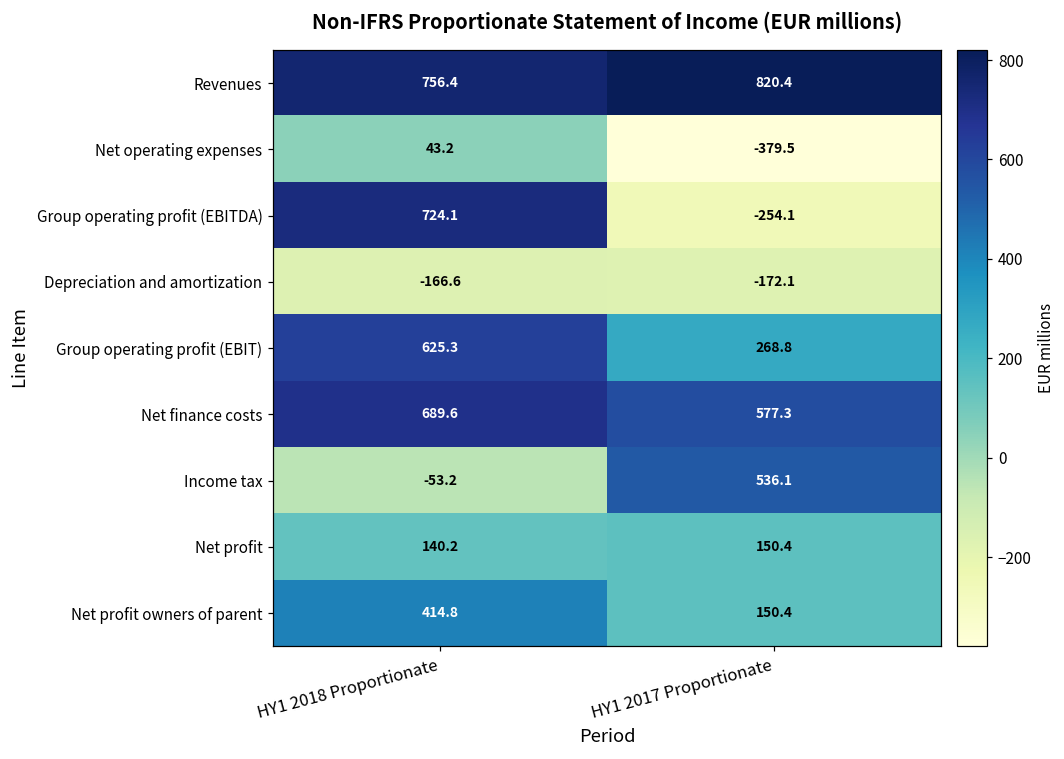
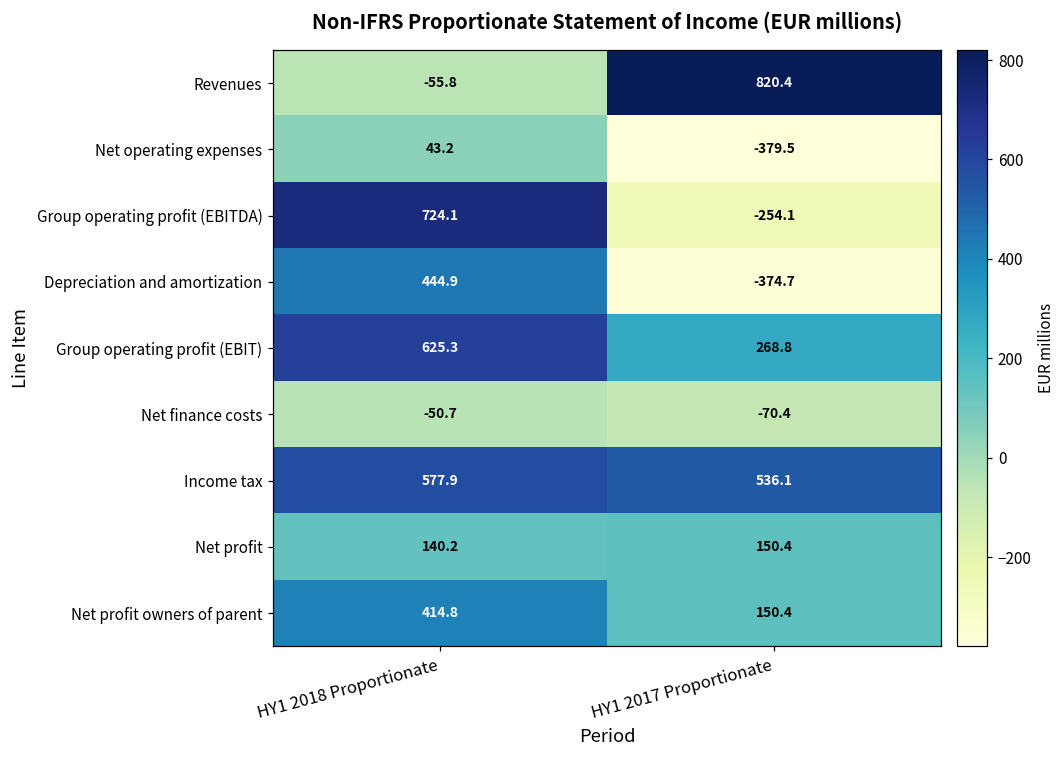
Revenues, HY1 2018 Proportionate: 756.4 -> -55.8
Depreciation and amortization, HY1 2018 Proportionate: -166.6 -> 444.9
Depreciation and amortization, HY1 2017 Proportionate: -172.1 -> -374.7
Net finance costs, HY1 2018 Proportionate: 689.6 -> -50.7
Net finance costs, HY1 2017 Proportionate: 577.3 -> -70.4
Income tax, HY1 2018 Proportionate: -53.2 -> 577.9
